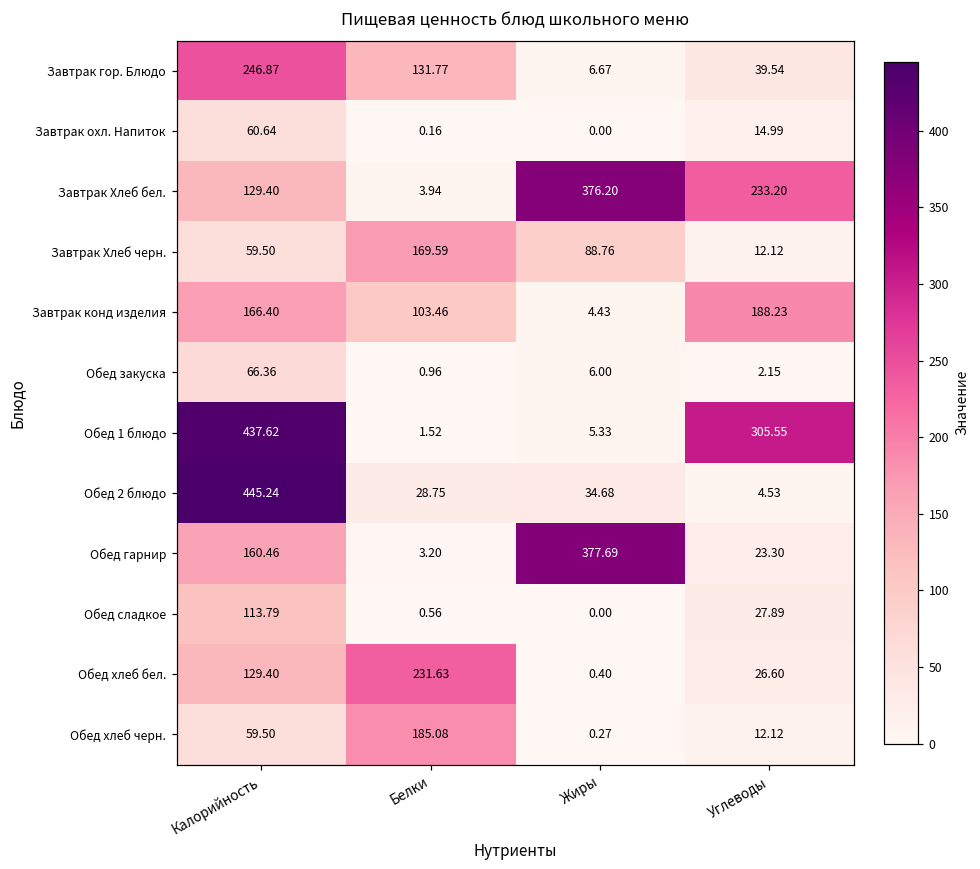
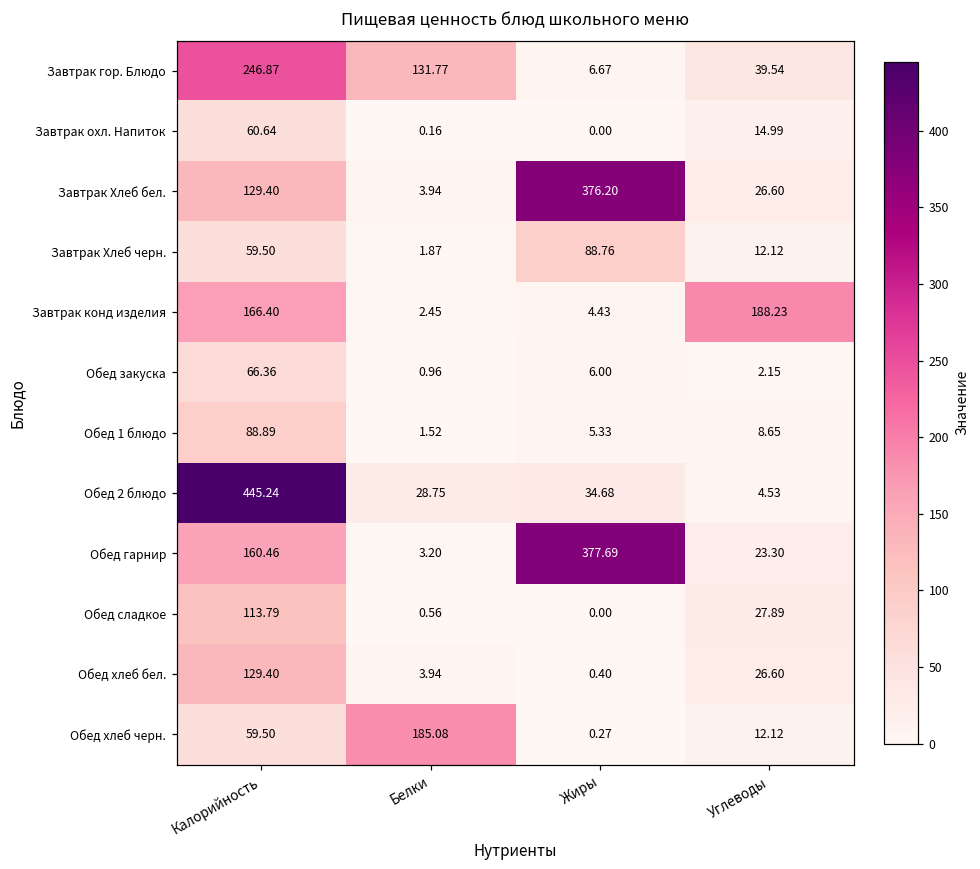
Завтрак Хлеб бел., Углеводы: 233.20 -> 26.60
Завтрак Хлеб черн., Белки: 169.59 -> 1.87
Завтрак конд изделия, Белки: 103.46 -> 2.45
Обед 1 блюдо, Калорийность: 437.62 -> 88.89
Обед 1 блюдо, Углеводы: 305.55 -> 8.65
Обед хлеб бел., Белки: 231.63 -> 3.94
